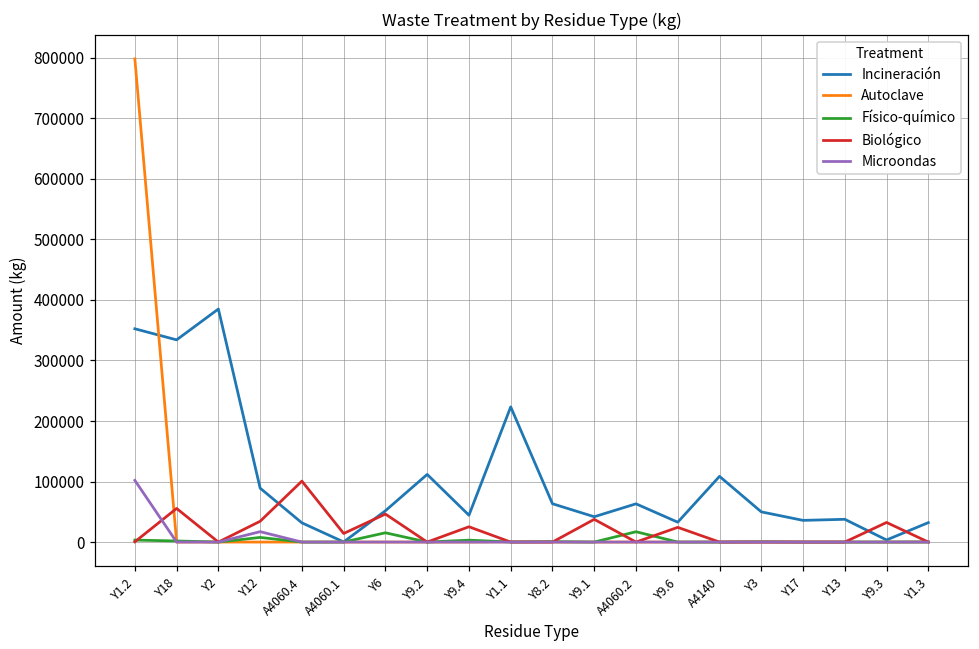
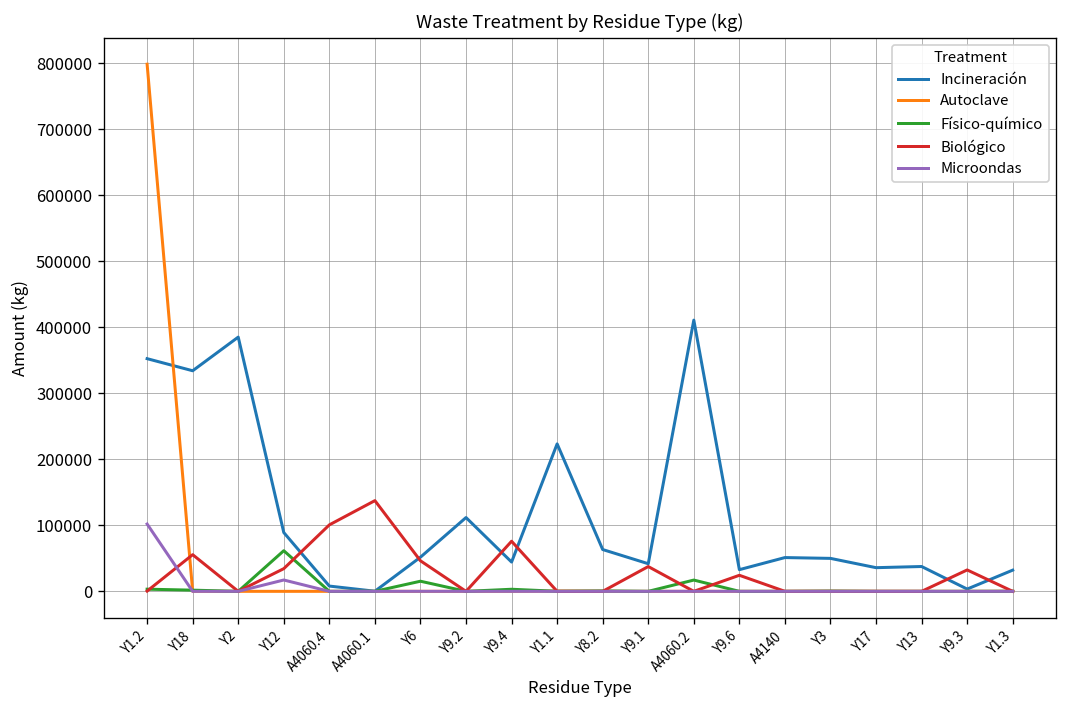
Físico-químico, Y12: 10000 -> 60000
Incineración, A4060.4: 30000 -> 10000
Biológico, A4060.1: 10000 -> 140000
Biológico, Y9.4: 30000 -> 80000
Incineración, A4060.2: 60000 -> 410000
Incineración, A4140: 110000 -> 50000
